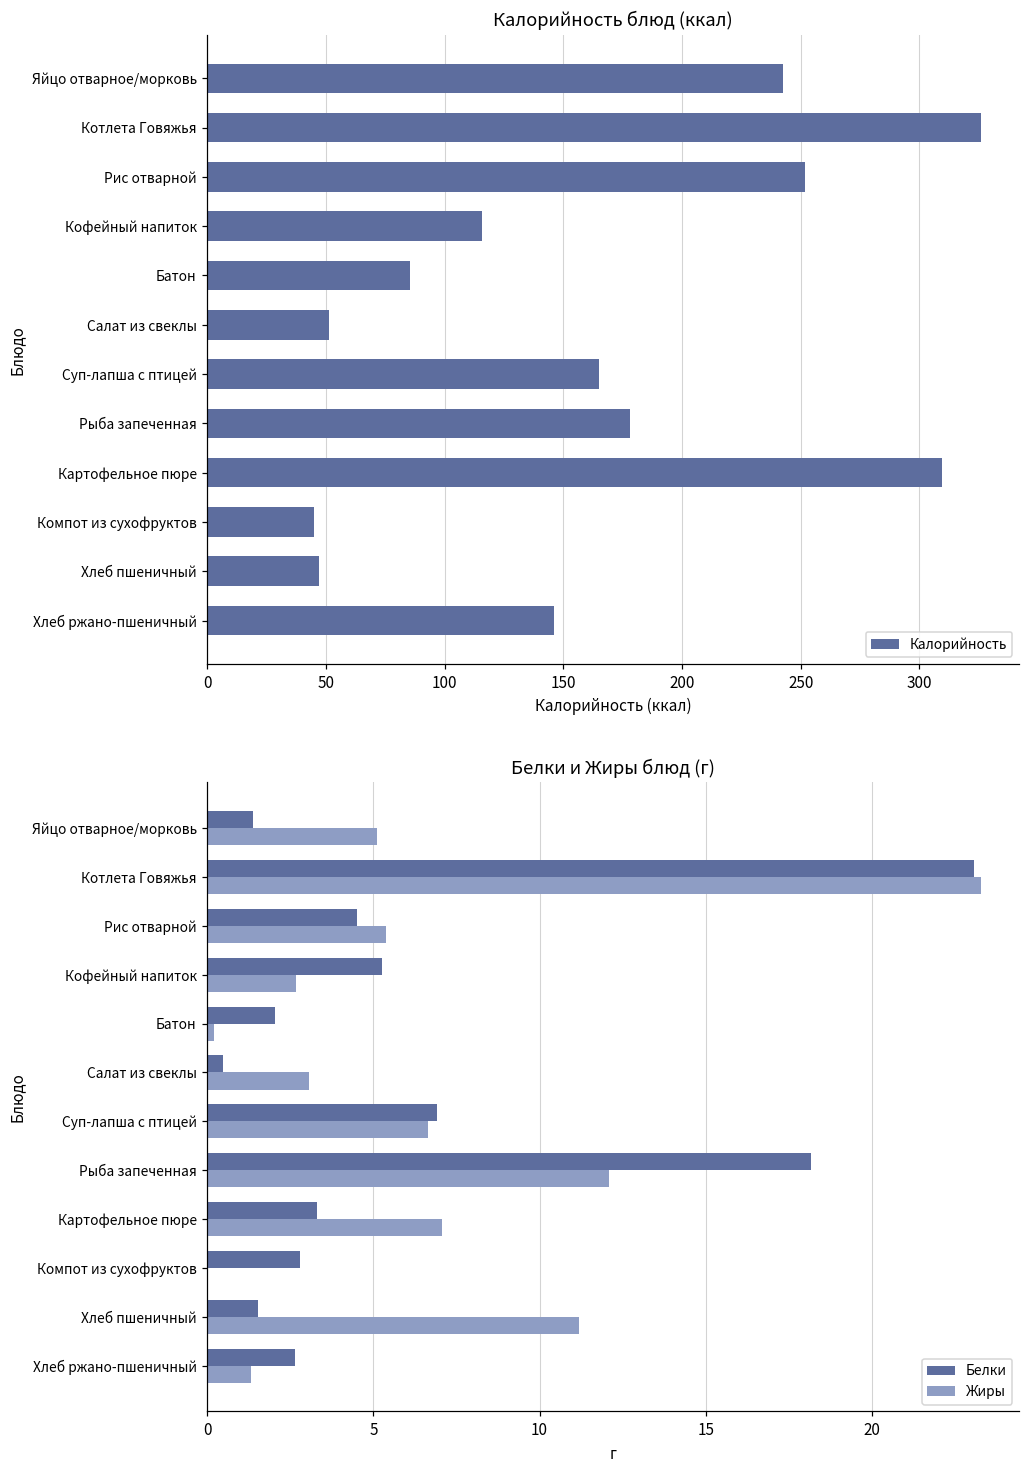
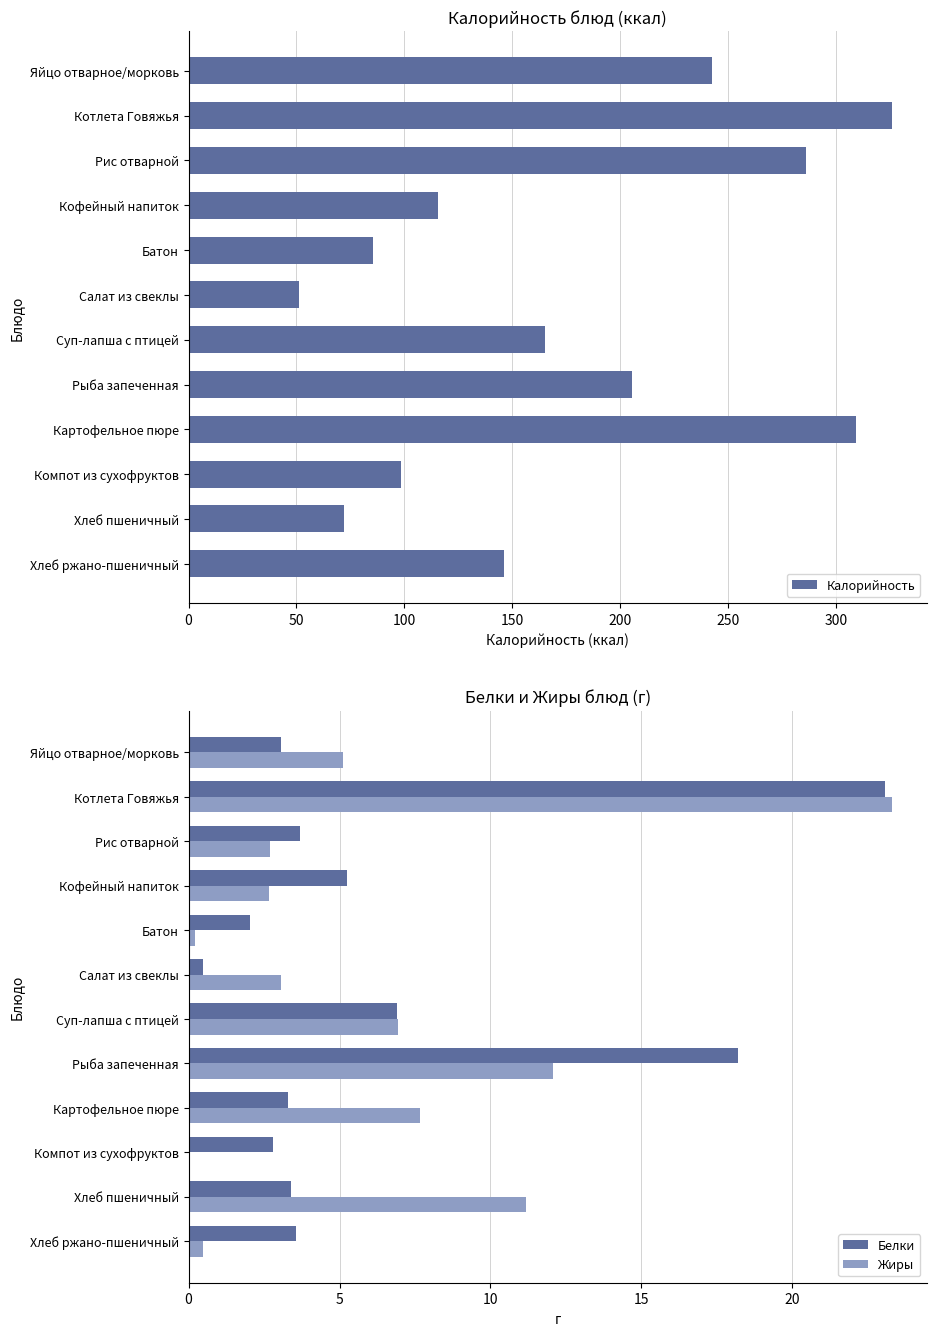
Калорийность блюд (ккал), Рис отварной: 252 -> 286
Калорийность блюд (ккал), Рыба запеченная: 178 -> 205
Калорийность блюд (ккал), Компот из сухофруктов: 45 -> 99
Калорийность блюд (ккал), Хлеб пшеничный: 47 -> 72
Белки и Жиры блюд (г), Белки, Яйцо отварное/морковь: 1.4 -> 3.1
Белки и Жиры блюд (г), Белки, Рис отварной: 4.5 -> 3.7
Белки и Жиры блюд (г), Жиры, Рис отварной: 5.4 -> 2.7
Белки и Жиры блюд (г), Жиры, Суп-лапша с птицей: 6.7 -> 7.0
Белки и Жиры блюд (г), Жиры, Картофельное пюре: 7.1 -> 7.7
Белки и Жиры блюд (г), Белки, Хлеб пшеничный: 1.5 -> 3.4
Белки и Жиры блюд (г), Белки, Хлеб ржано-пшеничный: 2.6 -> 3.6
Белки и Жиры блюд (г), Жиры, Хлеб ржано-пшеничный: 1.3 -> 0.5
